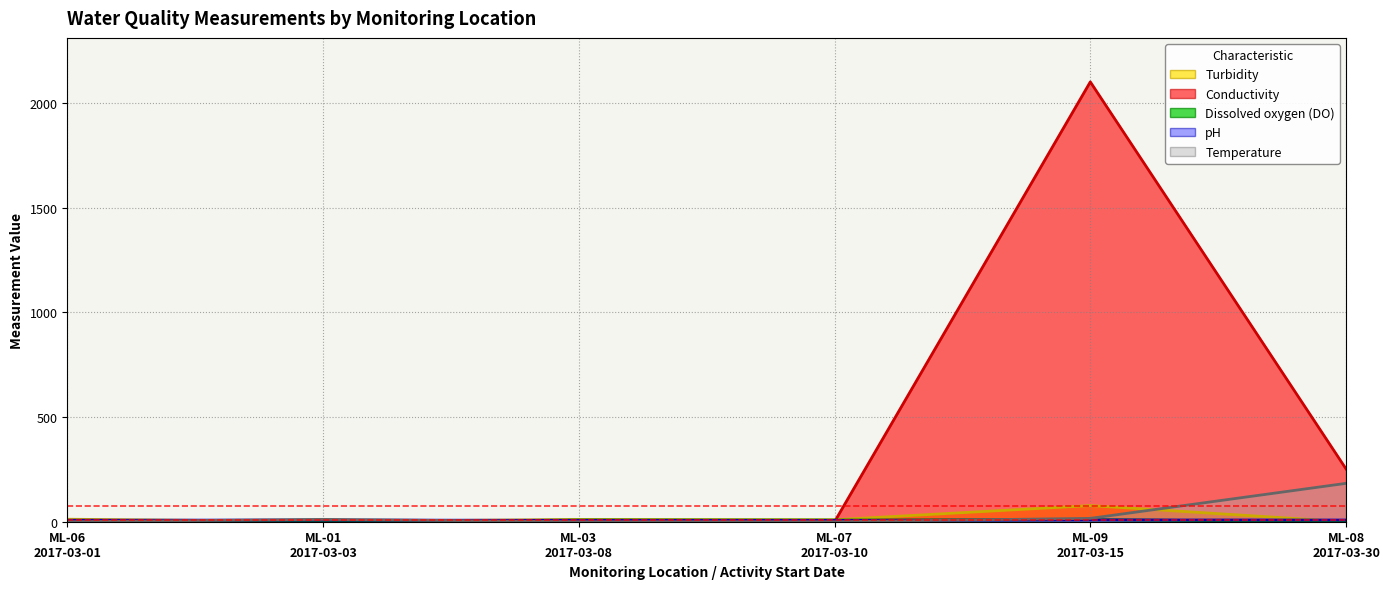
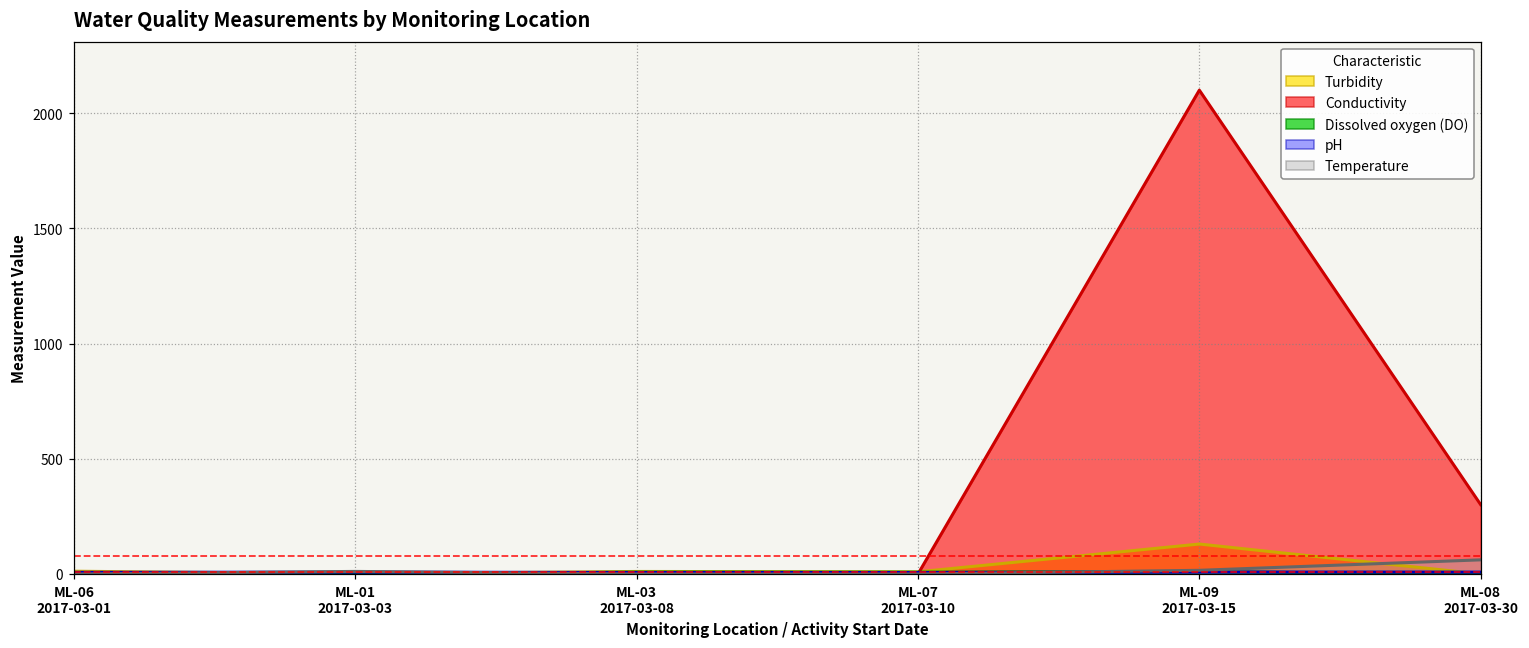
Turbidity, ML-09 2017-03-15: 80 -> 130
Conductivity, ML-08 2017-03-30: 250 -> 300
Temperature, ML-08 2017-03-30: 180 -> 60
